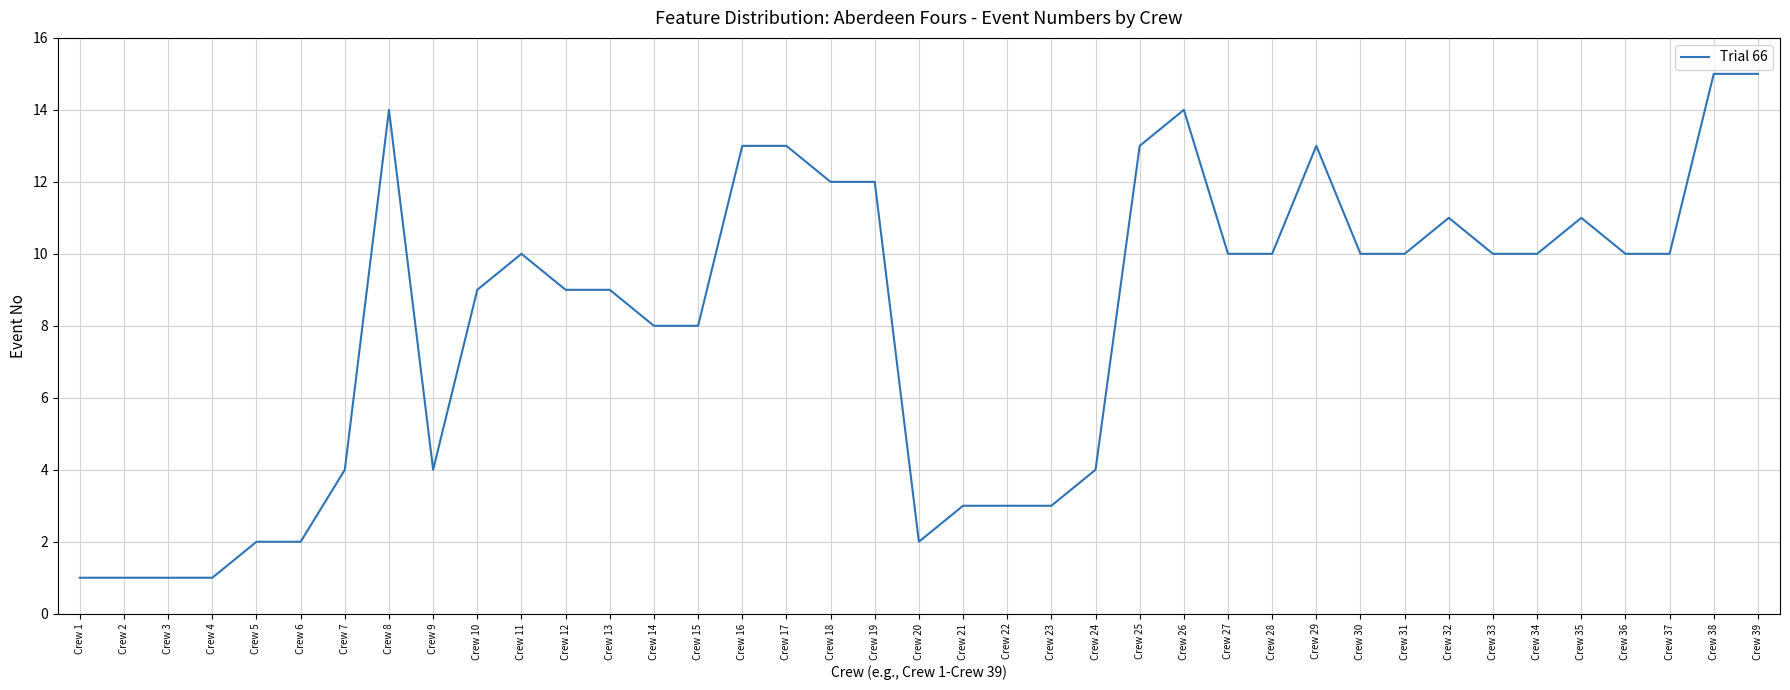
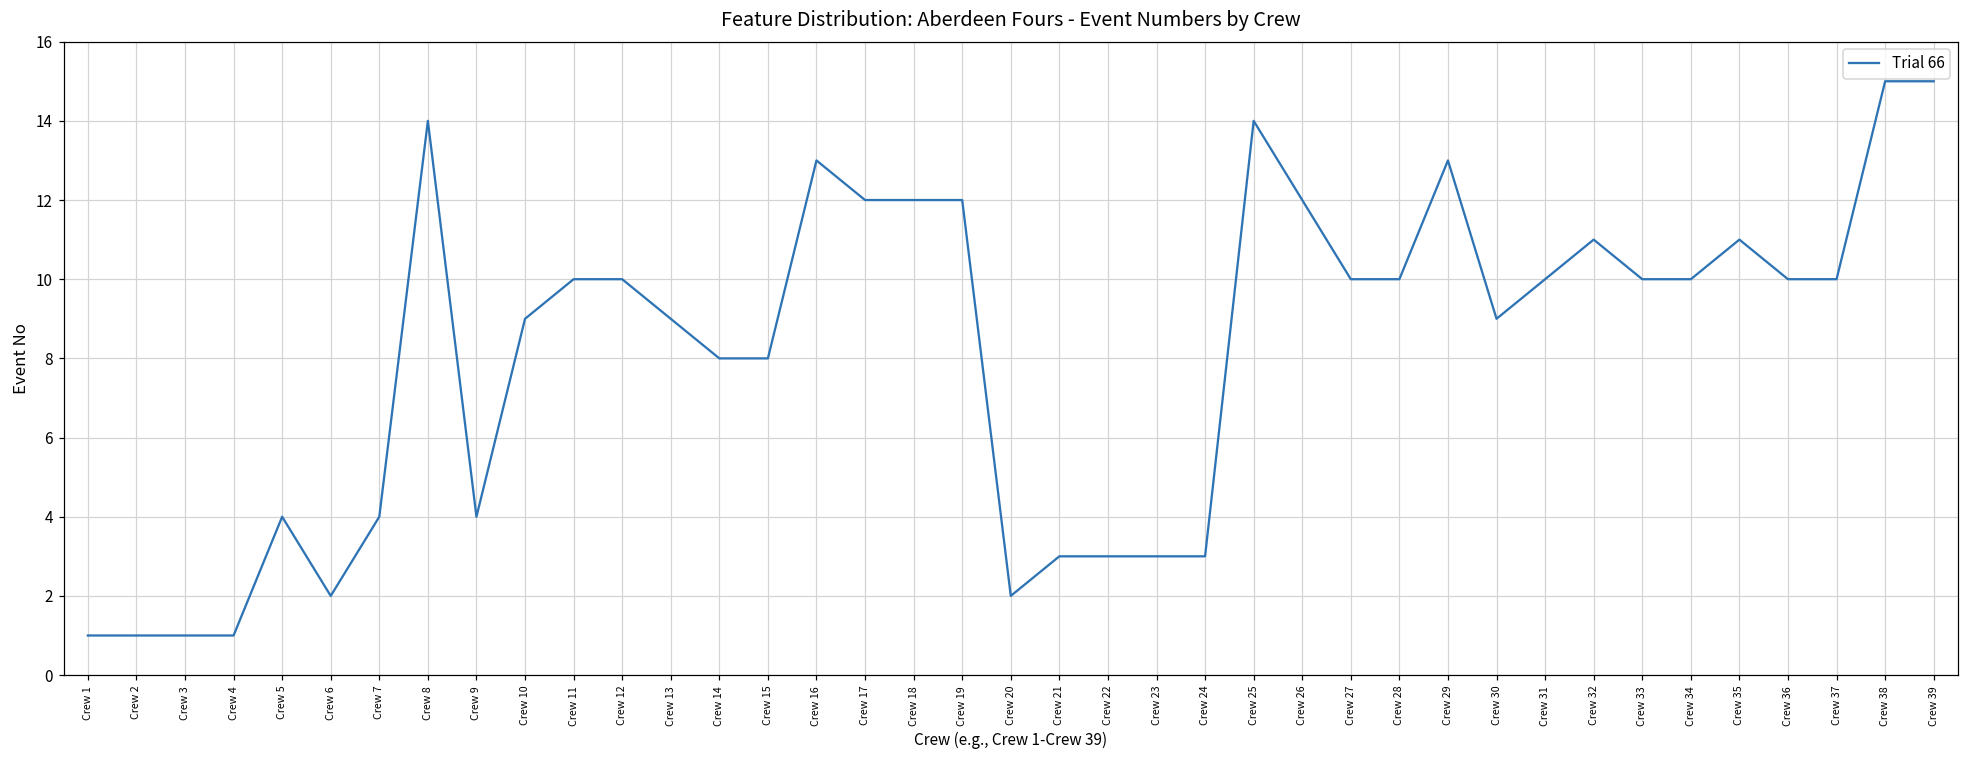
Crew 5: 2 -> 4
Crew 12: 9 -> 10
Crew 17: 13 -> 12
Crew 24: 4 -> 3
Crew 25: 13 -> 14
Crew 26: 14 -> 12
Crew 30: 10 -> 9
